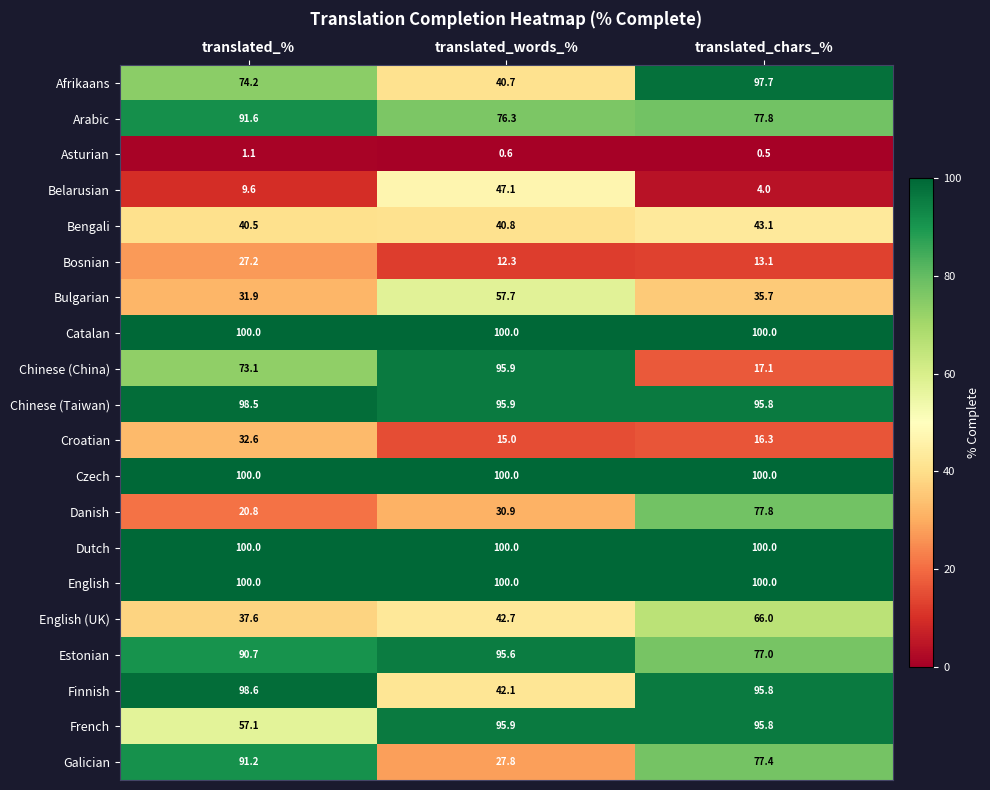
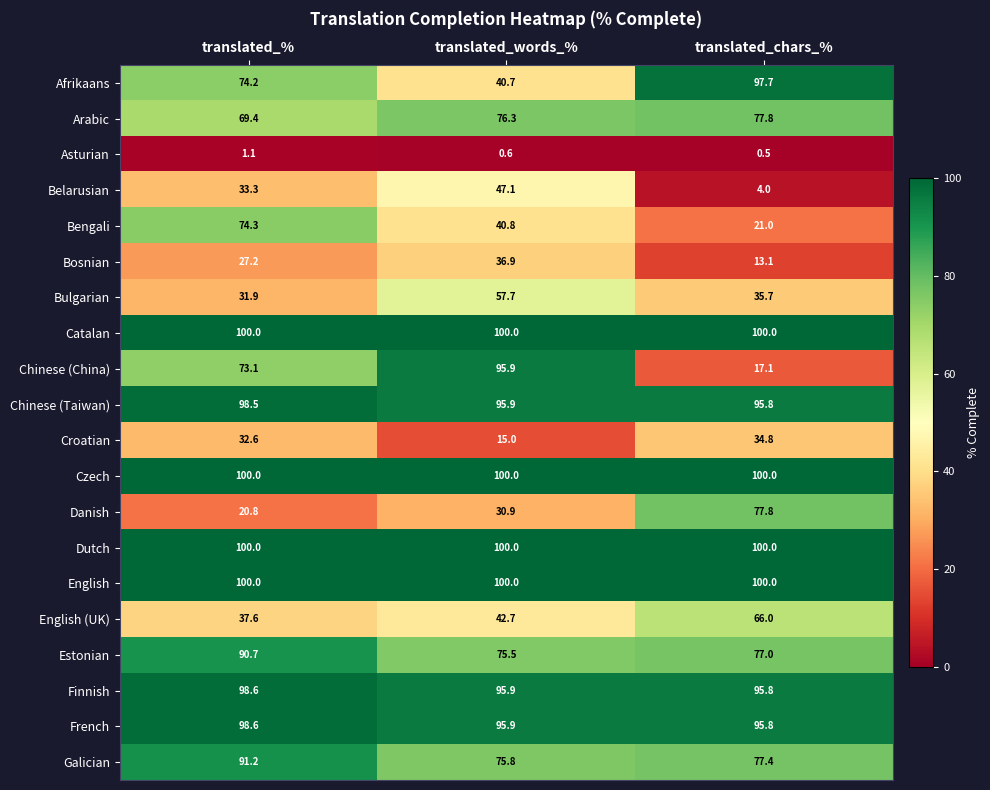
Arabic, translated_%: 91.6 -> 69.4
Belarusian, translated_%: 9.6 -> 33.3
Bengali, translated_%: 40.5 -> 74.3
Bengali, translated_chars_%: 43.1 -> 21.0
Bosnian, translated_words_%: 12.3 -> 36.9
Croatian, translated_chars_%: 16.3 -> 34.8
Estonian, translated_words_%: 95.6 -> 75.5
Finnish, translated_words_%: 42.1 -> 95.9
French, translated_%: 57.1 -> 98.6
Galician, translated_words_%: 27.8 -> 75.8
